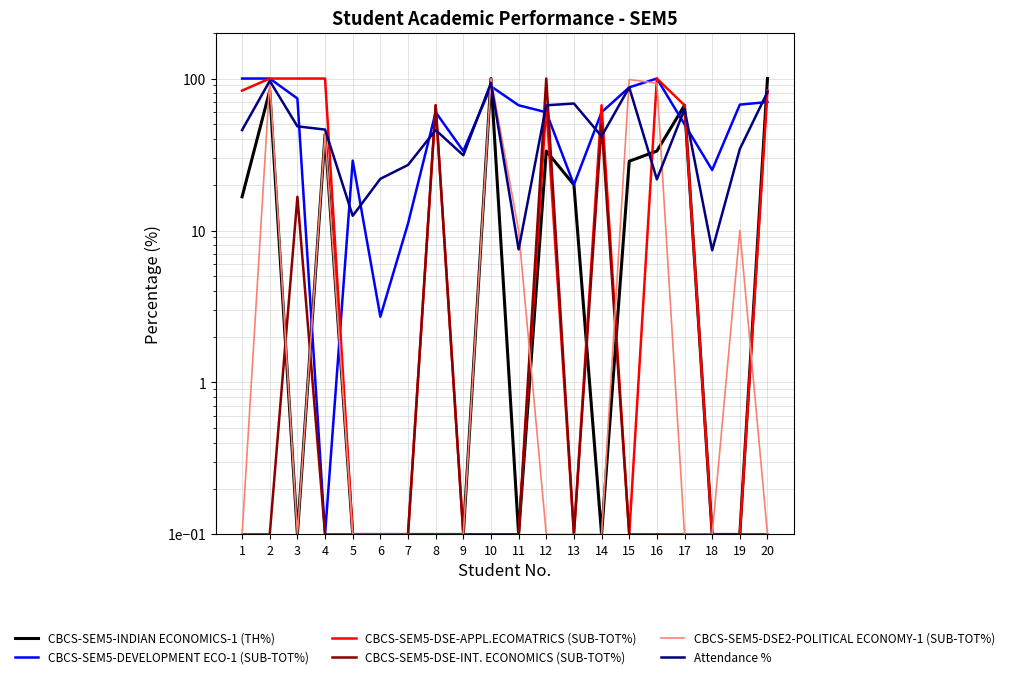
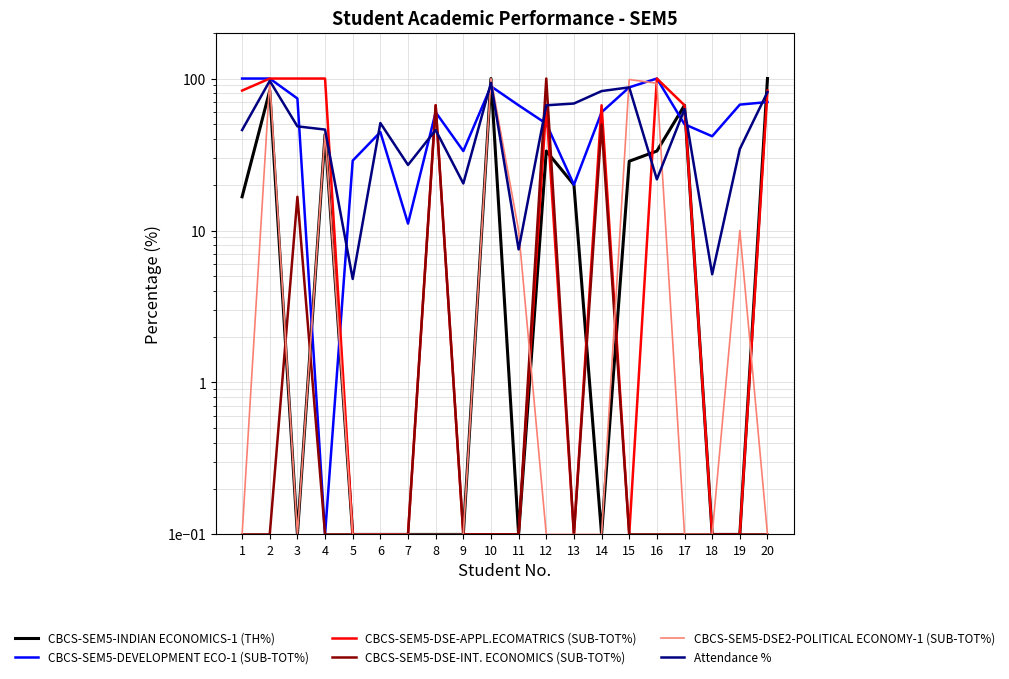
Attendance %, 5: 13 -> 4.8
CBCS-SEM5-DEVELOPMENT ECO-1 (SUB-TOT%), 6: 2.7 -> 44
Attendance %, 6: 22 -> 51
Attendance %, 9: 31 -> 20
CBCS-SEM5-DEVELOPMENT ECO-1 (SUB-TOT%), 12: 60 -> 51
Attendance %, 14: 42 -> 80
CBCS-SEM5-DEVELOPMENT ECO-1 (SUB-TOT%), 18: 25 -> 42
Attendance %, 18: 7 -> 5.2
